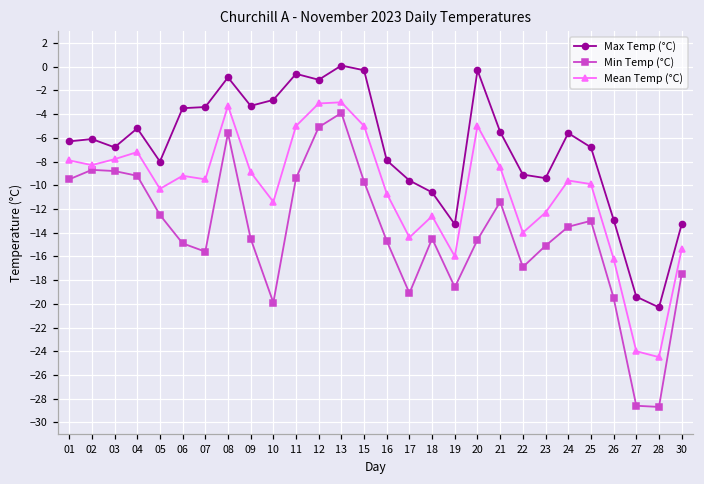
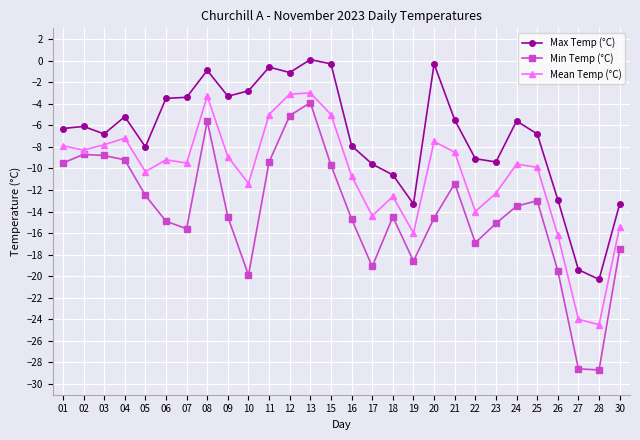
Mean Temp (°C), 20: -5.0 -> -7.5
